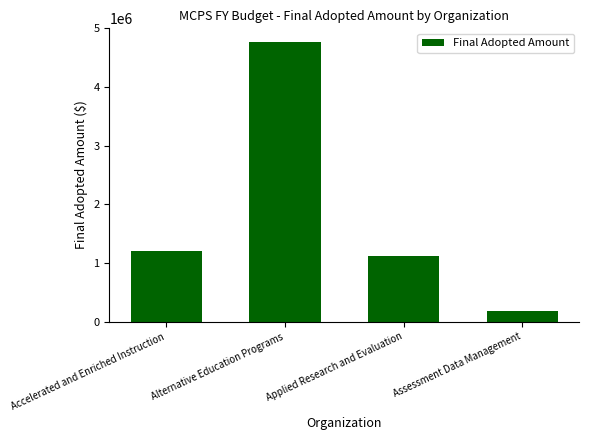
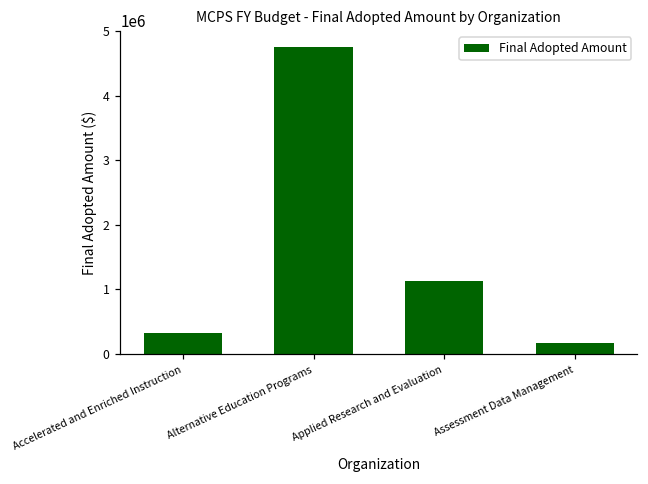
Accelerated and Enriched Instruction: 1200000 -> 300000
